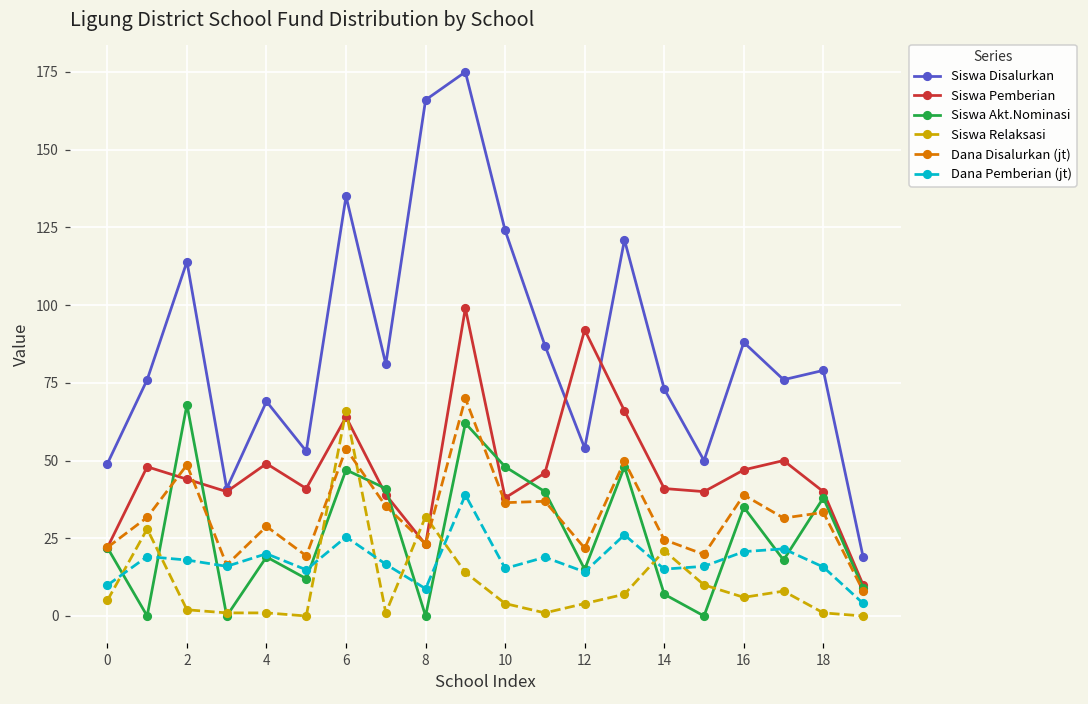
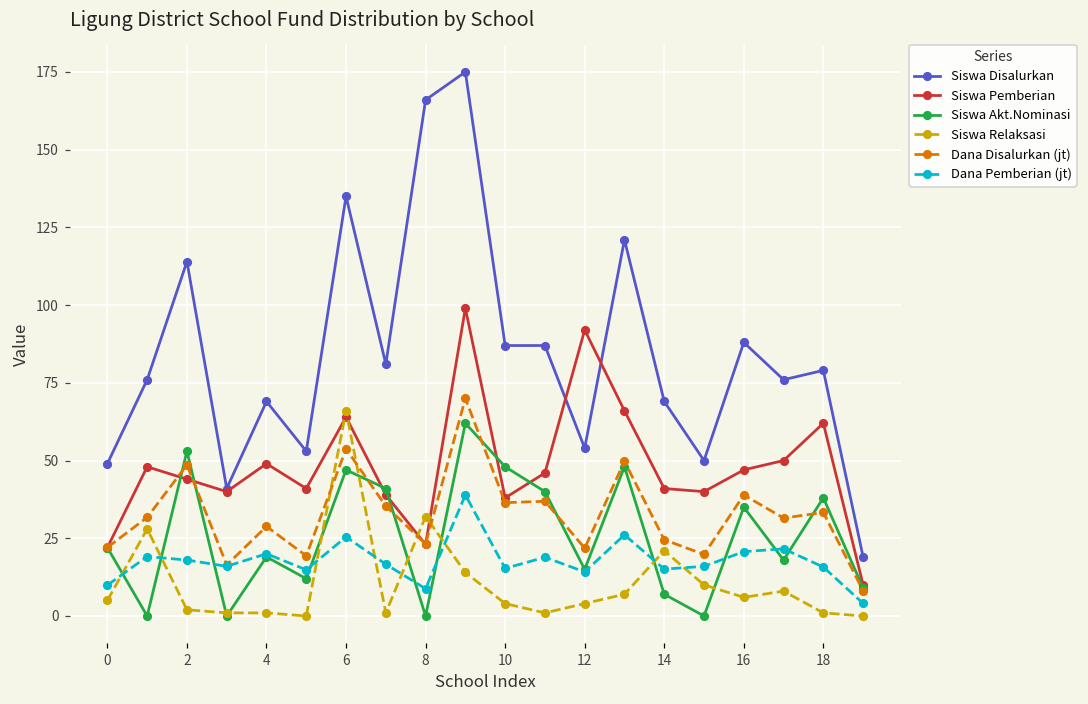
Siswa Akt.Nominasi, 2: 68 -> 53
Siswa Disalurkan, 10: 124 -> 87
Siswa Disalurkan, 14: 73 -> 69
Siswa Pemberian, 18: 40 -> 62
